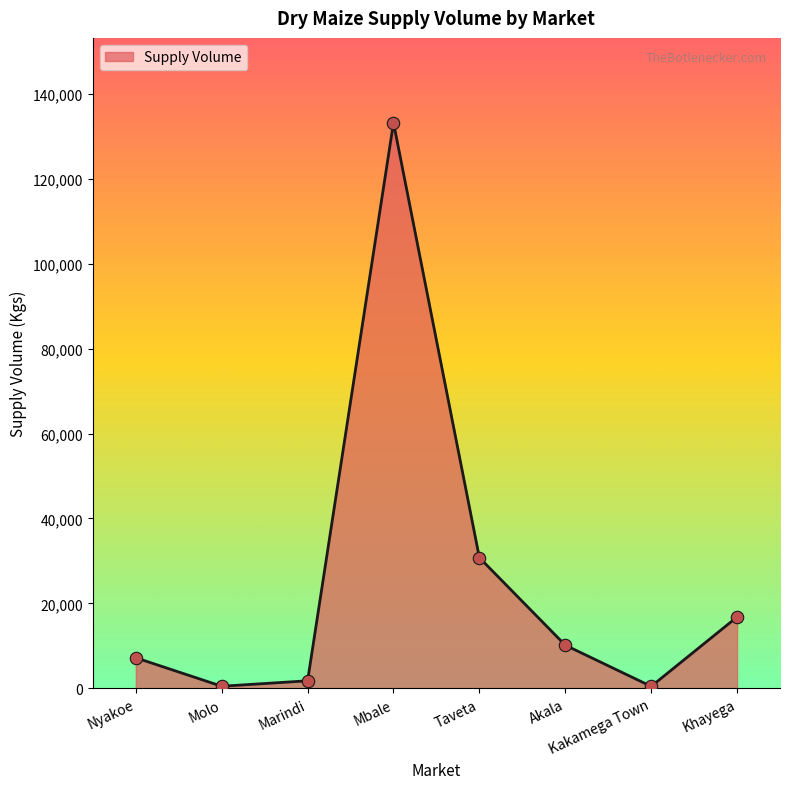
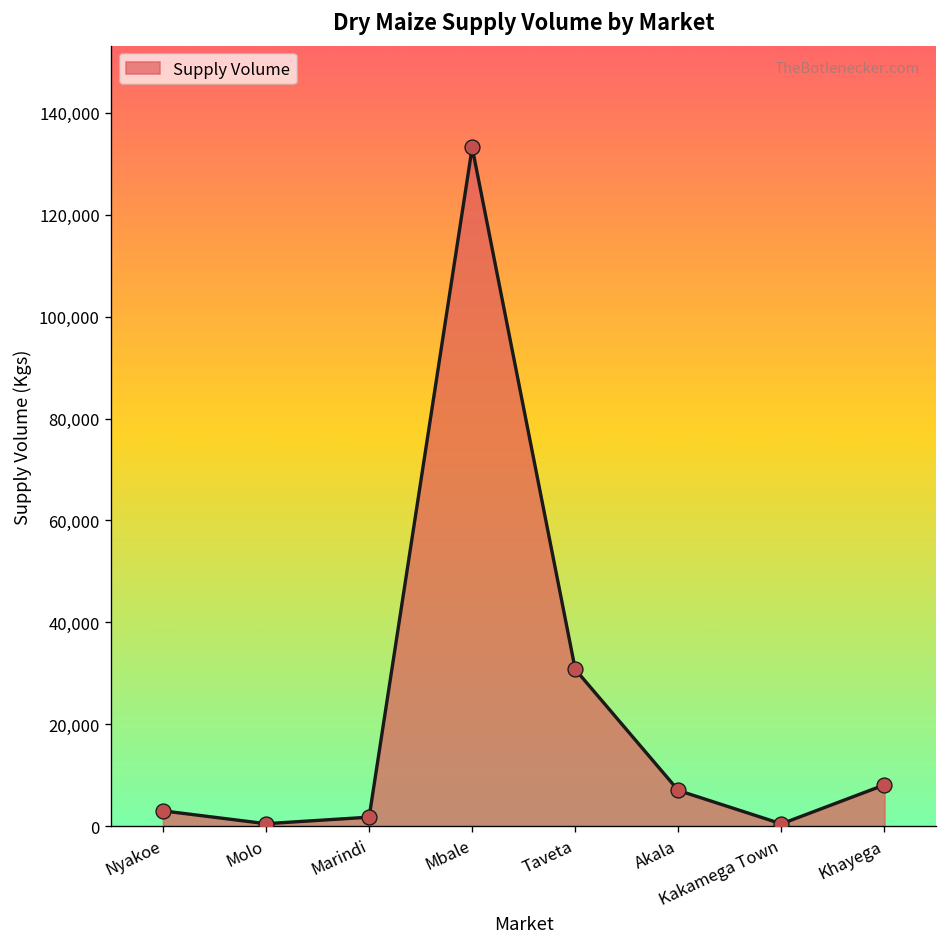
Nyakoe: 7,000 -> 3,000
Akala: 10,000 -> 7,000
Khayega: 17,000 -> 8,000
